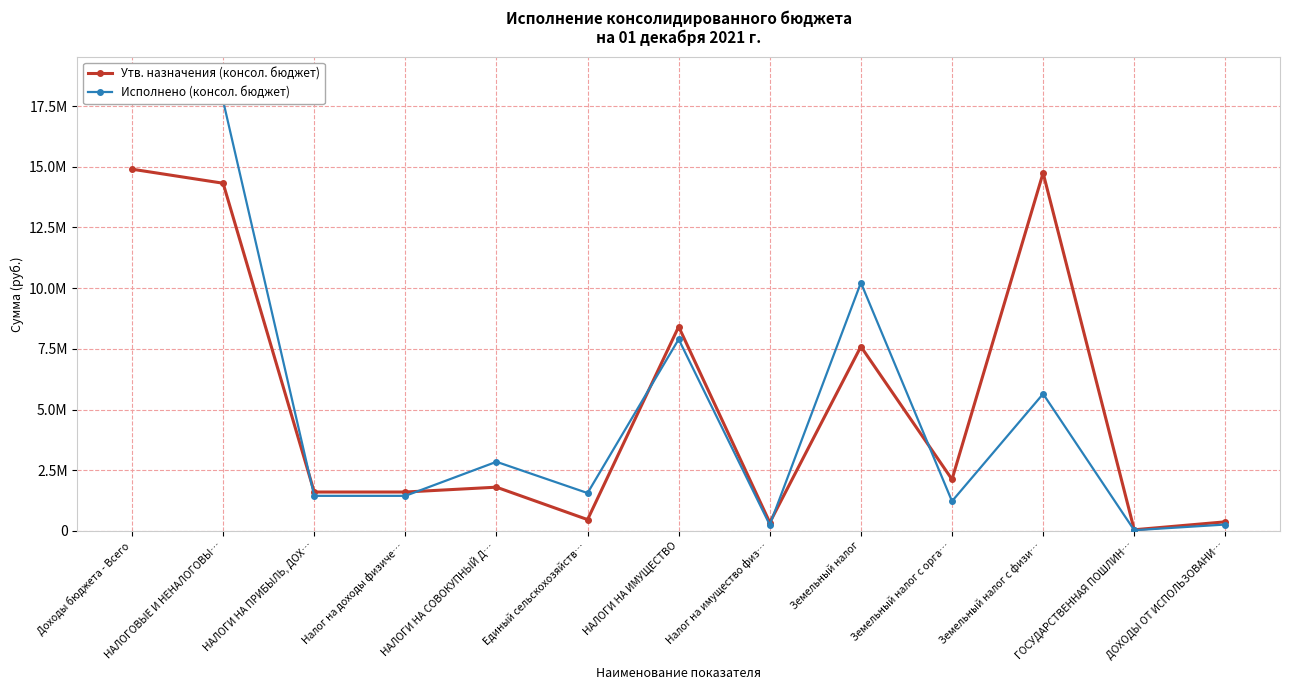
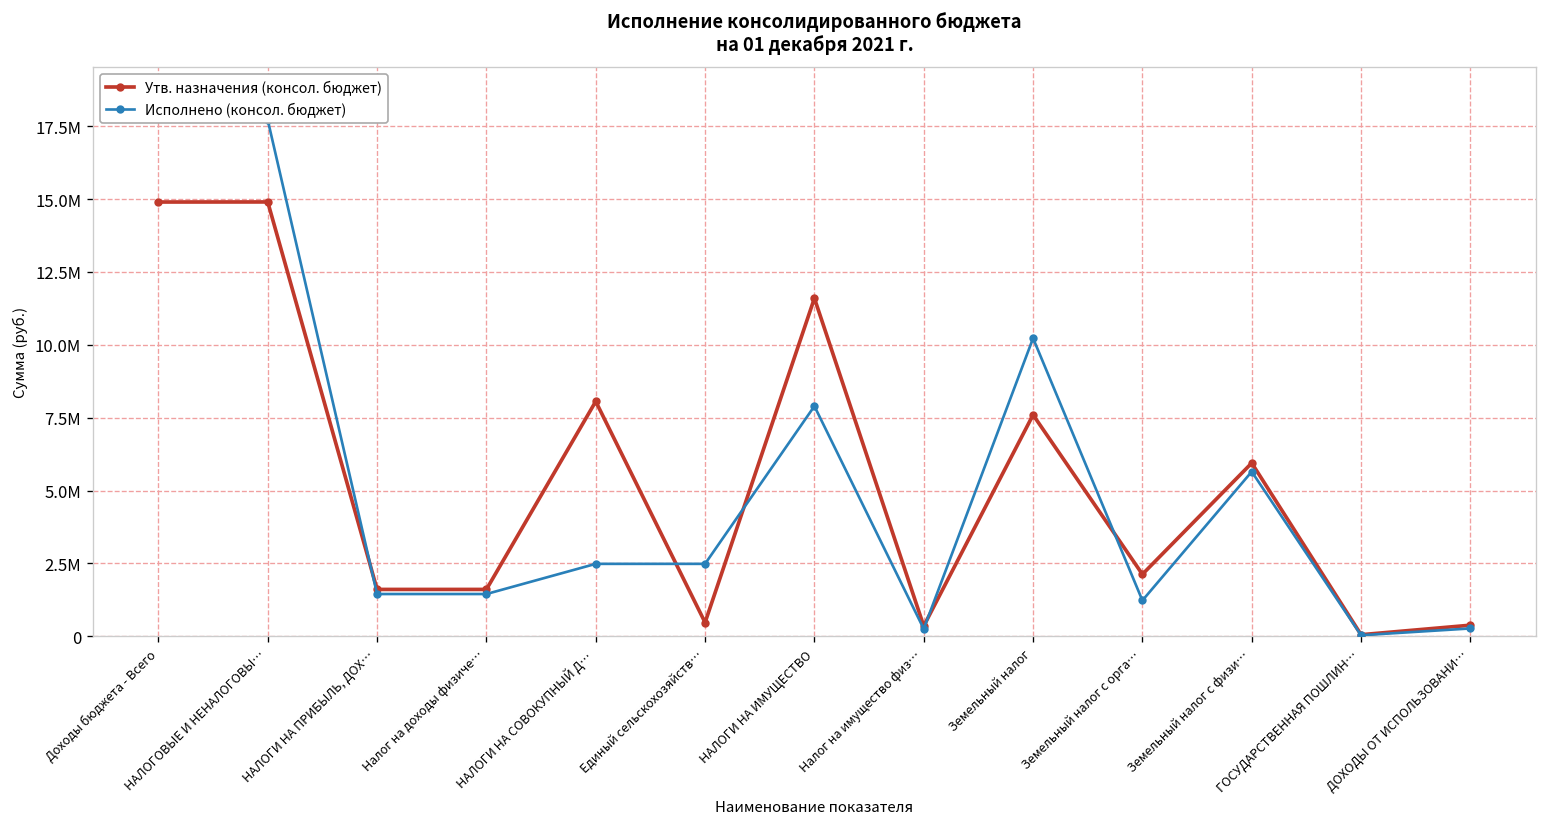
Утв. назначения (консол. бюджет), НАЛОГОВЫЕ И НЕНАЛОГОВЫ…: 14300000 -> 14900000
Утв. назначения (консол. бюджет), НАЛОГИ НА СОВОКУПНЫЙ Д…: 1800000 -> 8100000
Исполнено (консол. бюджет), НАЛОГИ НА СОВОКУПНЫЙ Д…: 2800000 -> 2500000
Исполнено (консол. бюджет), Единый сельскохозяйств…: 1600000 -> 2500000
Утв. назначения (консол. бюджет), НАЛОГИ НА ИМУЩЕСТВО: 8400000 -> 11600000
Утв. назначения (консол. бюджет), Земельный налог с физи…: 14700000 -> 5900000
